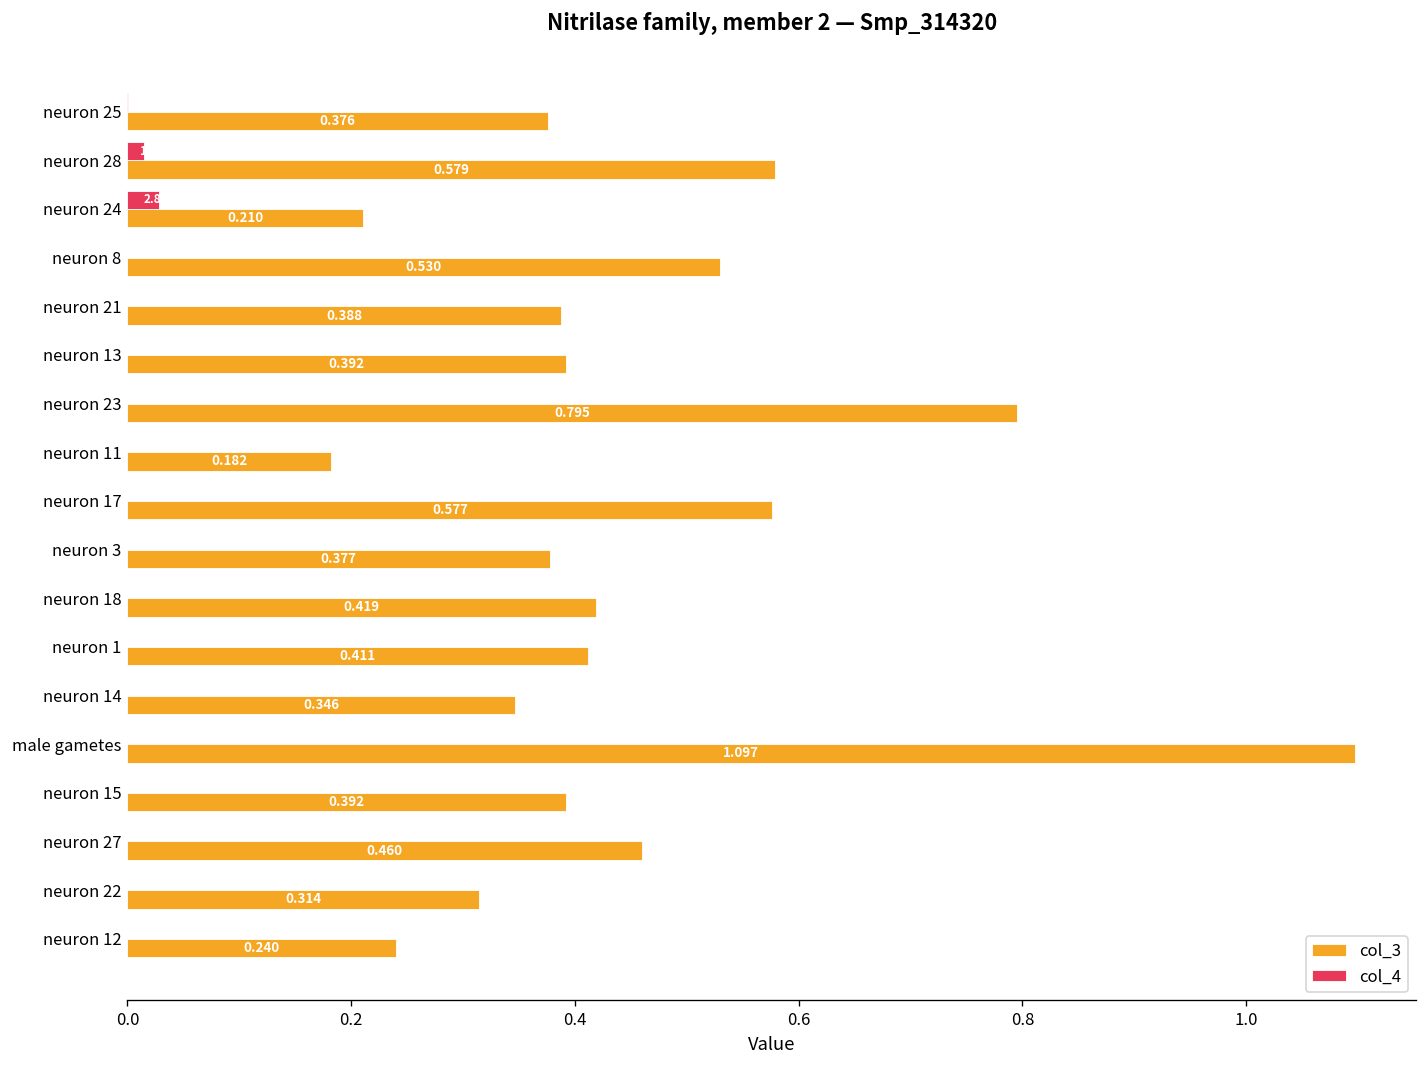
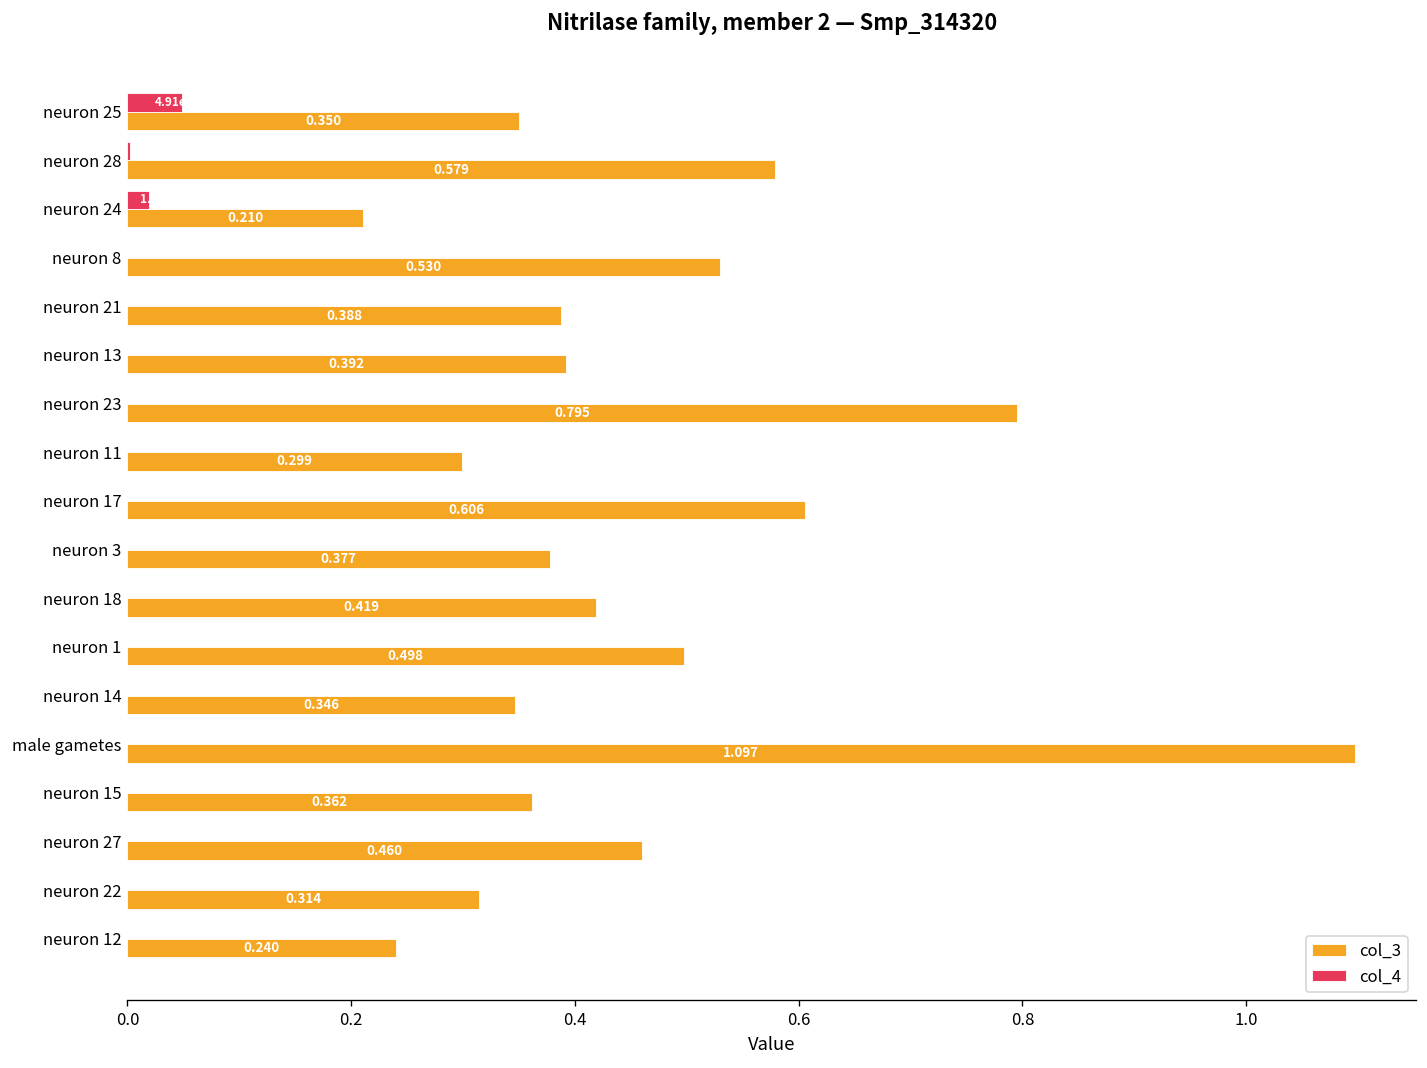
col_4, neuron 25: 0.00 -> 0.05
col_3, neuron 25: 0.376 -> 0.350
col_4, neuron 28: 0.01 -> 0.00
col_4, neuron 24: 0.03 -> 0.02
col_3, neuron 11: 0.182 -> 0.299
col_3, neuron 17: 0.577 -> 0.606
col_3, neuron 1: 0.411 -> 0.498
col_3, neuron 15: 0.392 -> 0.362
